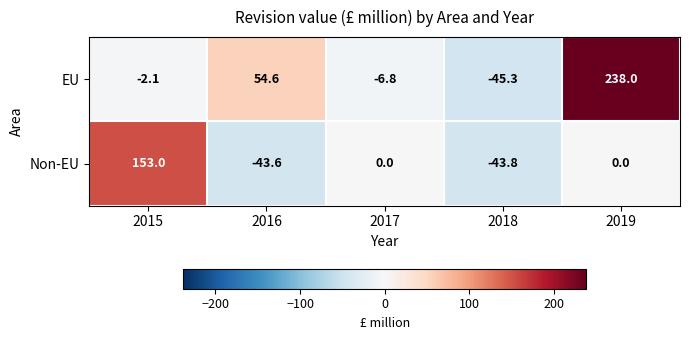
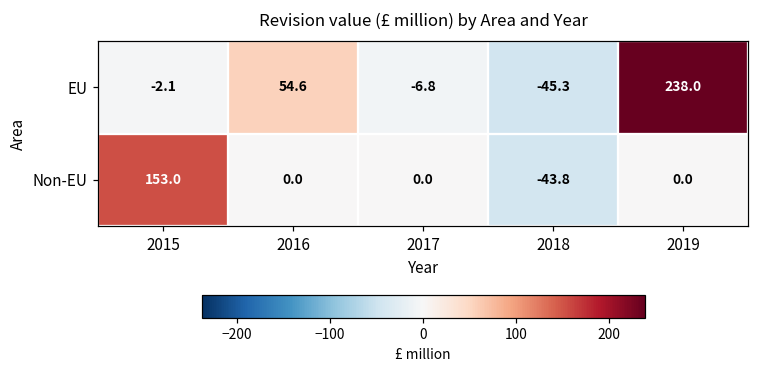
Non-EU, 2016: -43.6 -> 0.0
